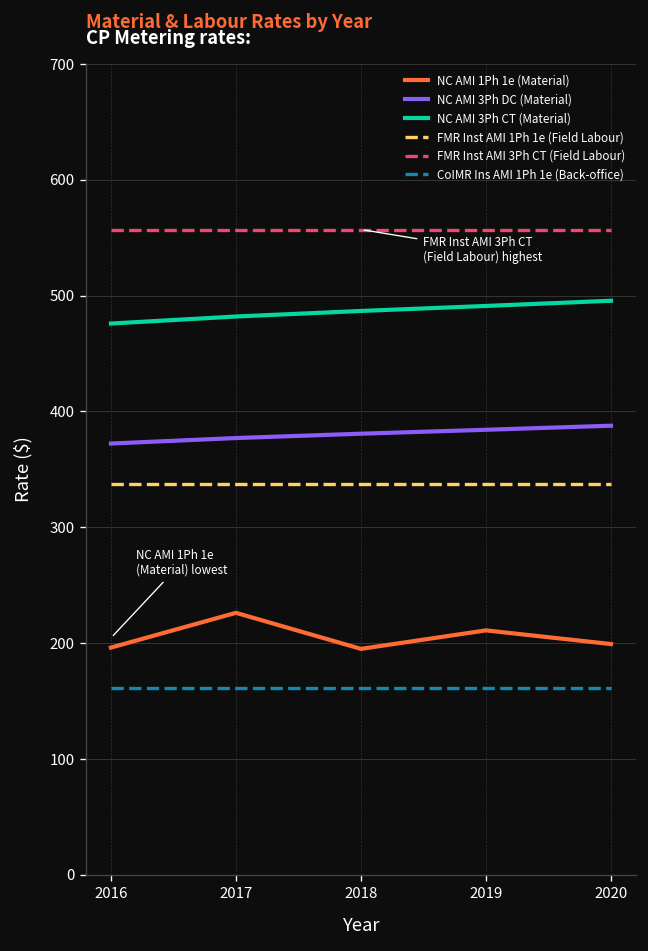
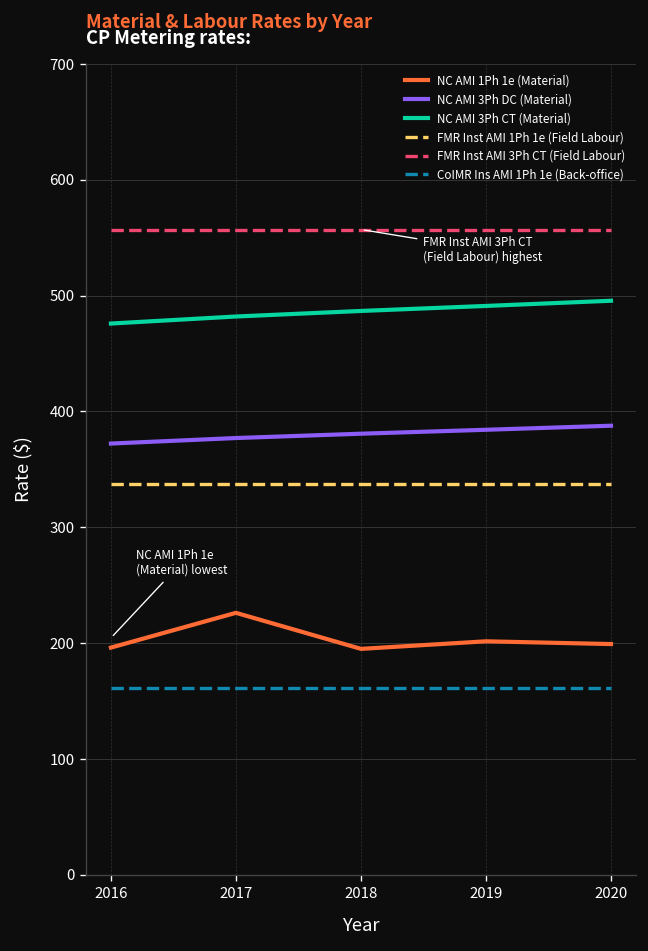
NC AMI 1Ph 1e (Material), 2019: 210 -> 200
